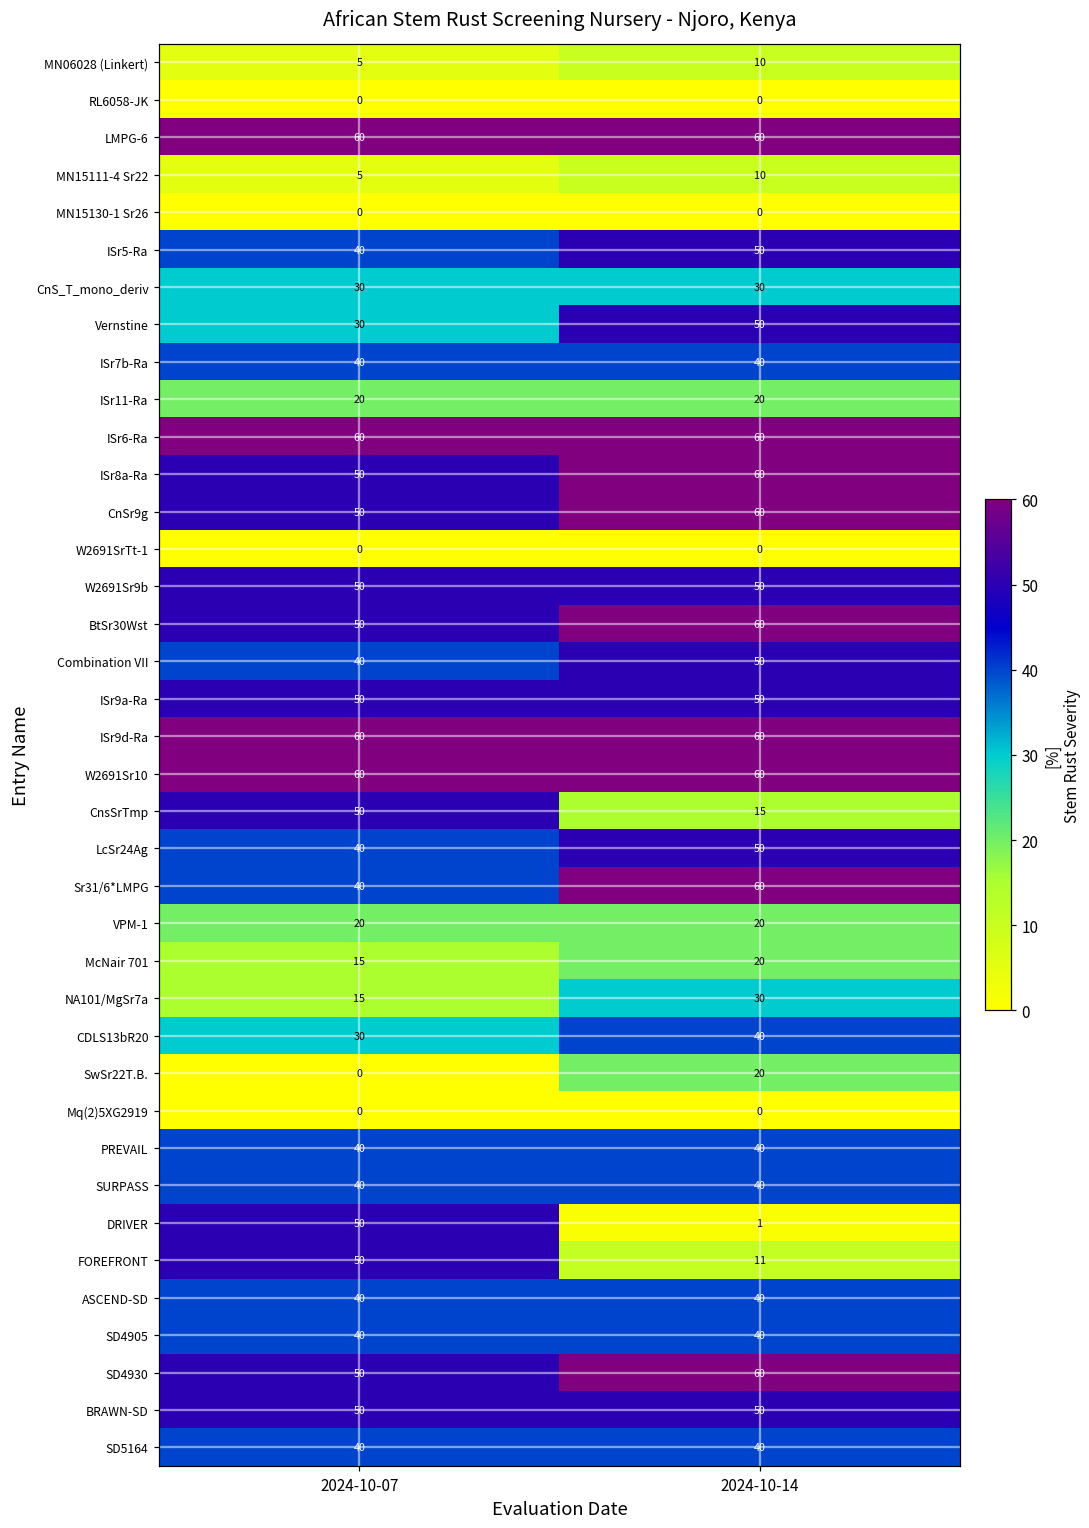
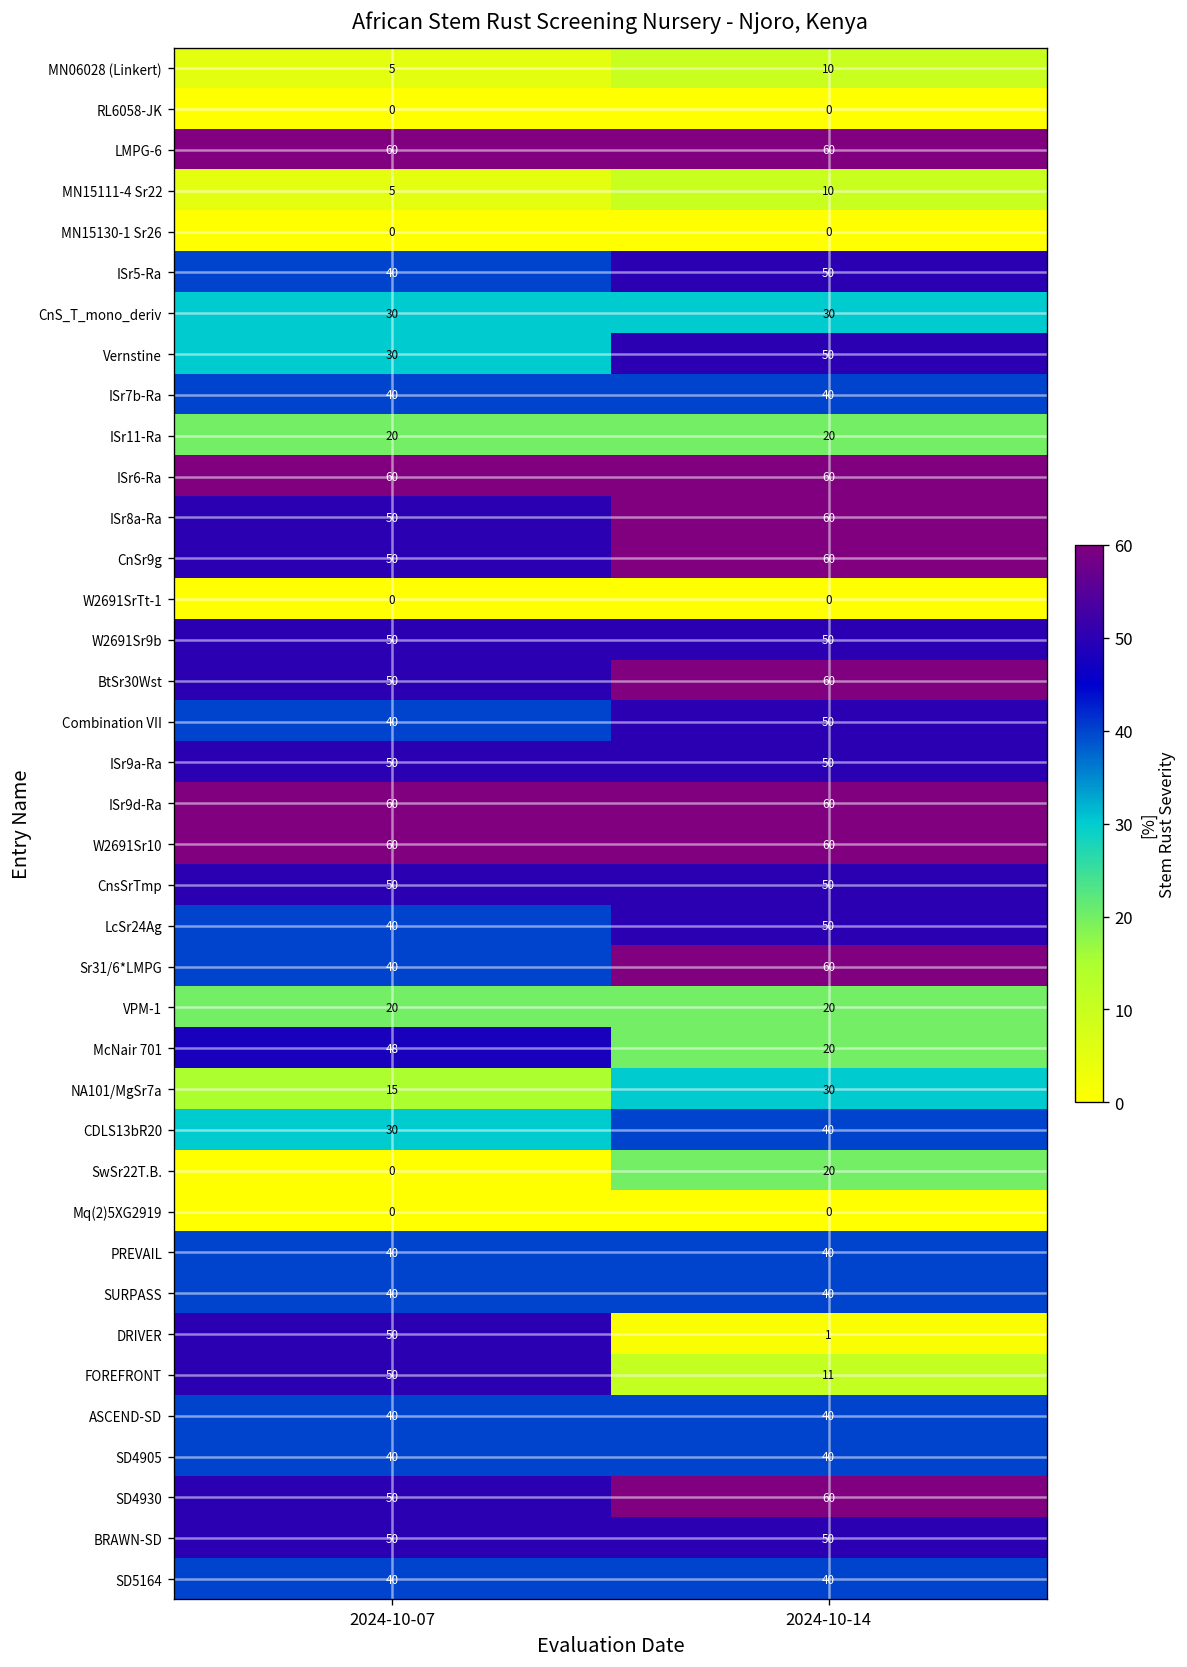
CnsSrTmp, 2024-10-14: 15 -> 50
McNair 701, 2024-10-07: 15 -> 48
